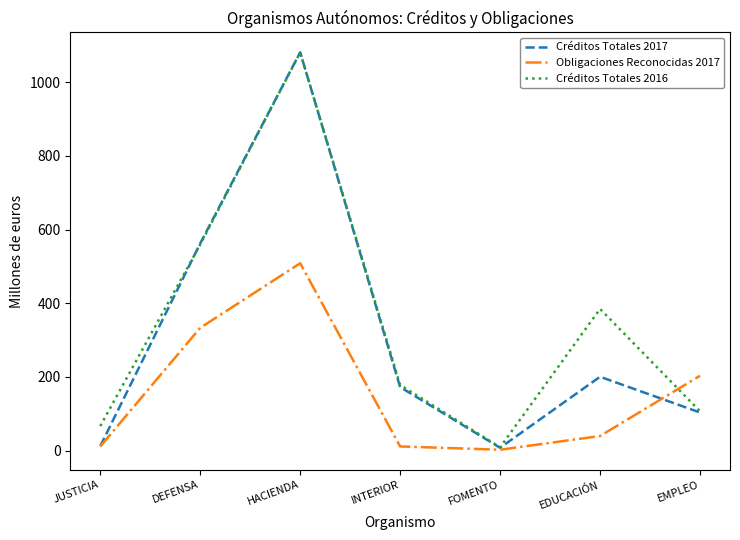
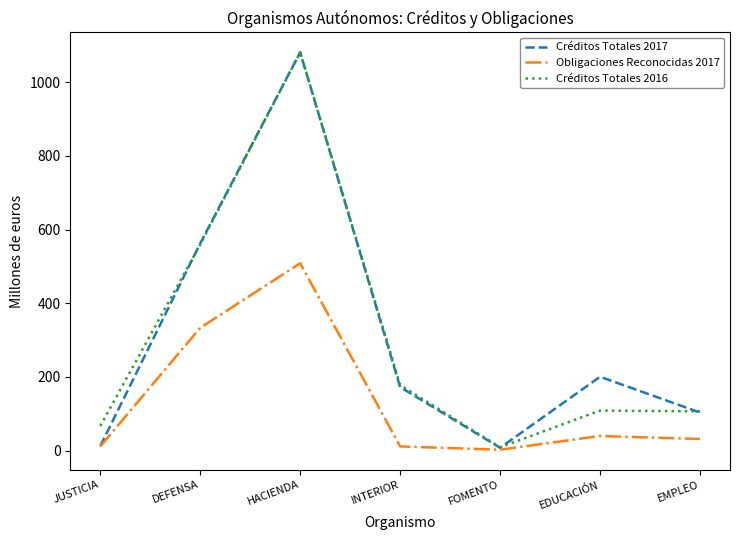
Créditos Totales 2016, EDUCACIÓN: 380 -> 110
Obligaciones Reconocidas 2017, EMPLEO: 200 -> 30
